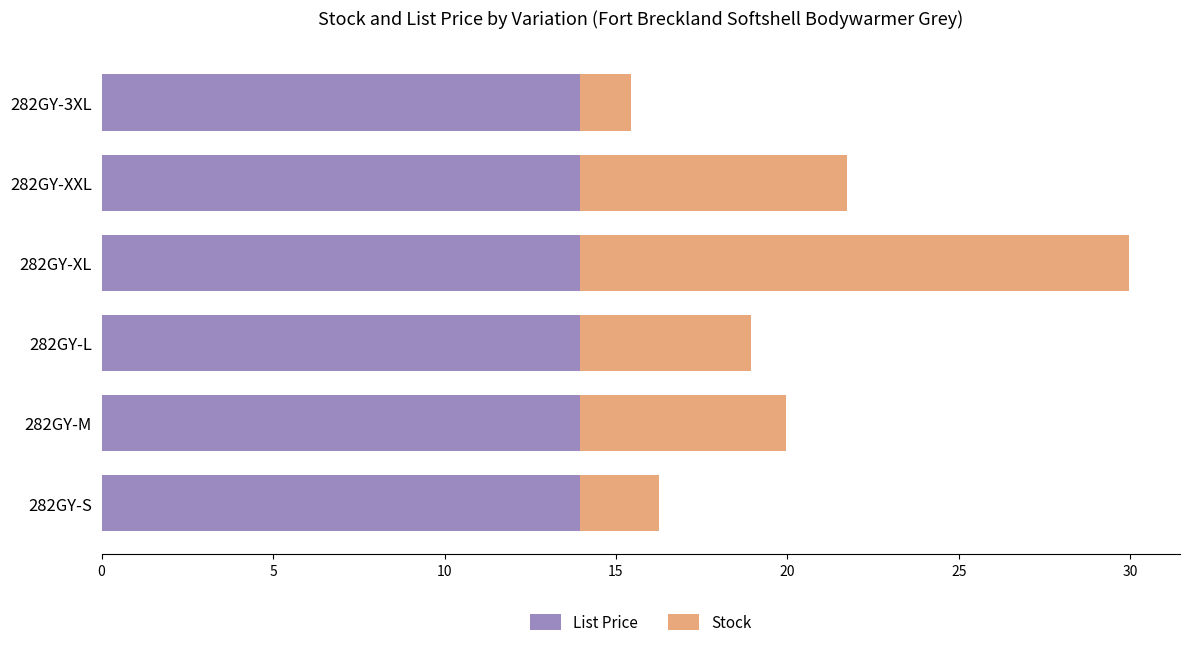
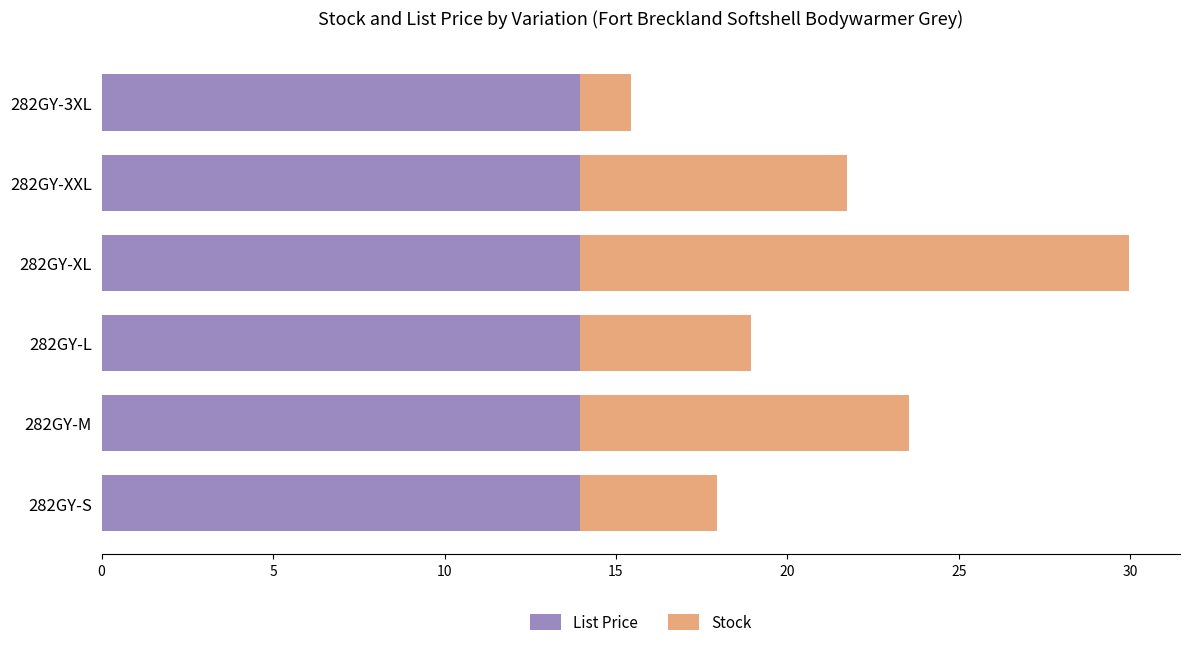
Stock, 282GY-M: 6.0 -> 9.6
Stock, 282GY-S: 2.3 -> 4.0
